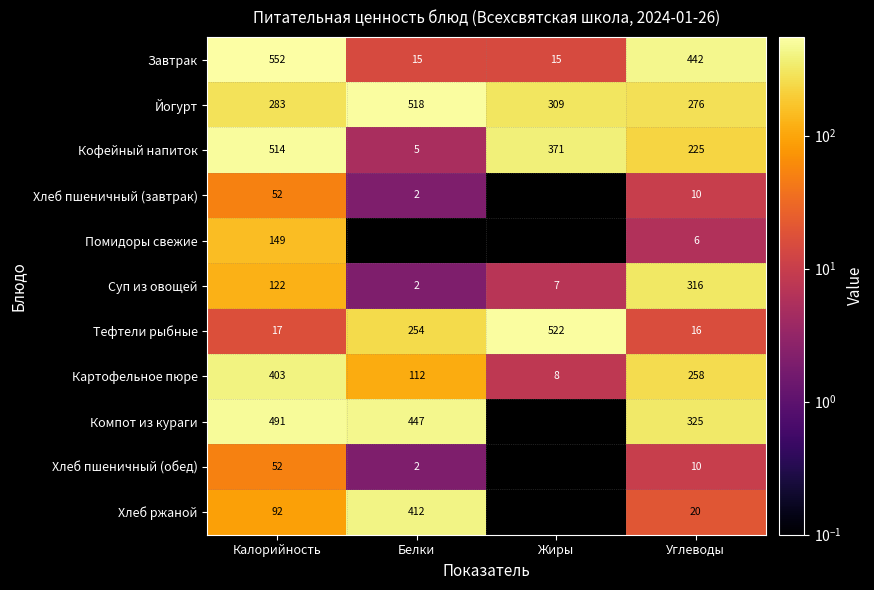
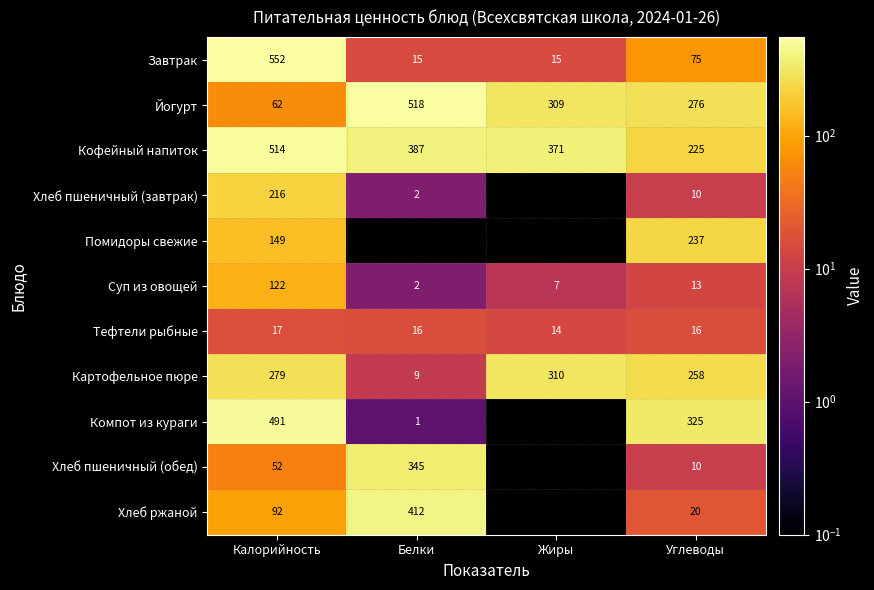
Завтрак, Углеводы: 442 -> 75
Йогурт, Калорийность: 283 -> 62
Кофейный напиток, Белки: 5 -> 387
Хлеб пшеничный (завтрак), Калорийность: 52 -> 216
Помидоры свежие, Углеводы: 6 -> 237
Суп из овощей, Углеводы: 316 -> 13
Тефтели рыбные, Белки: 254 -> 16
Тефтели рыбные, Жиры: 522 -> 14
Картофельное пюре, Калорийность: 403 -> 279
Картофельное пюре, Белки: 112 -> 9
Картофельное пюре, Жиры: 8 -> 310
Компот из кураги, Белки: 447 -> 1
Хлеб пшеничный (обед), Белки: 2 -> 345
